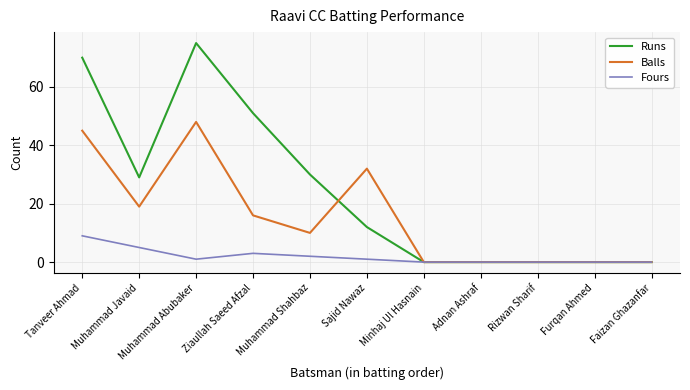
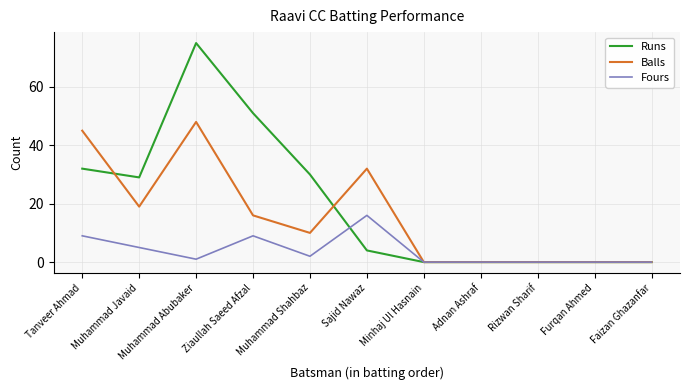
Runs, Tanveer Ahmad: 70 -> 32
Fours, Ziaullah Saeed Afzal: 3 -> 9
Runs, Sajid Nawaz: 12 -> 4
Fours, Sajid Nawaz: 1 -> 16
